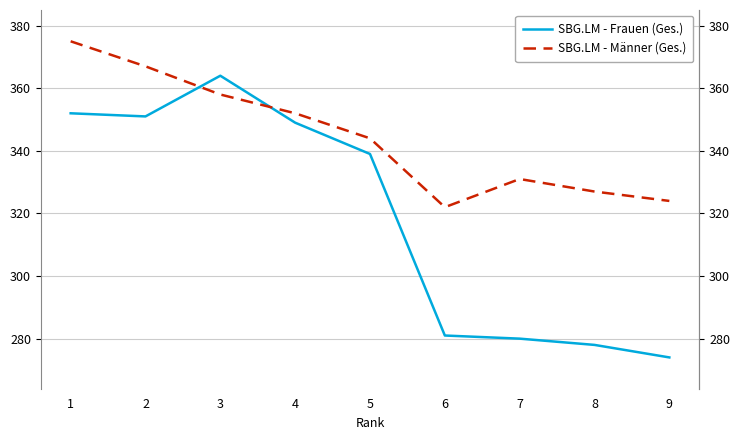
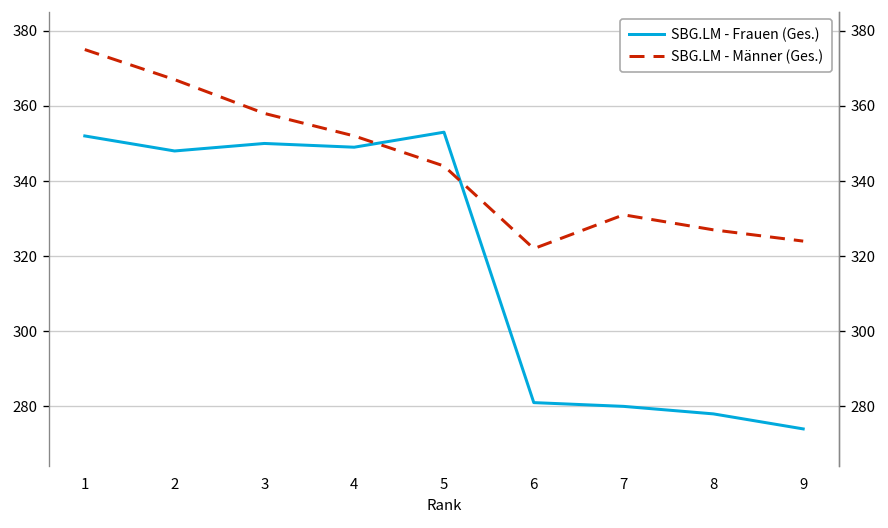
SBG.LM - Frauen (Ges.), 2: 351 -> 348
SBG.LM - Frauen (Ges.), 3: 364 -> 350
SBG.LM - Frauen (Ges.), 5: 339 -> 353
